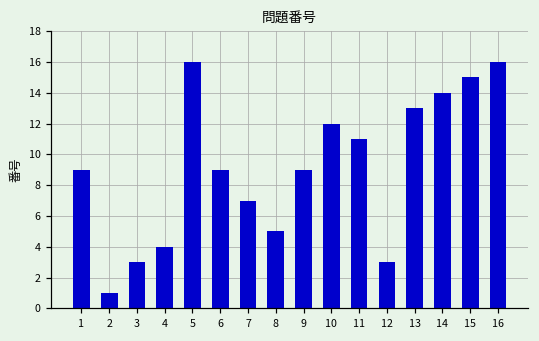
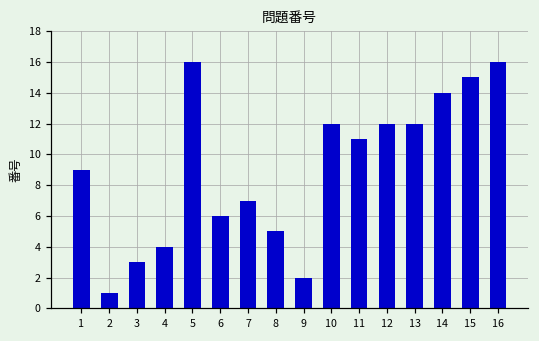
6: 9 -> 6
9: 9 -> 2
12: 3 -> 12
13: 13 -> 12
